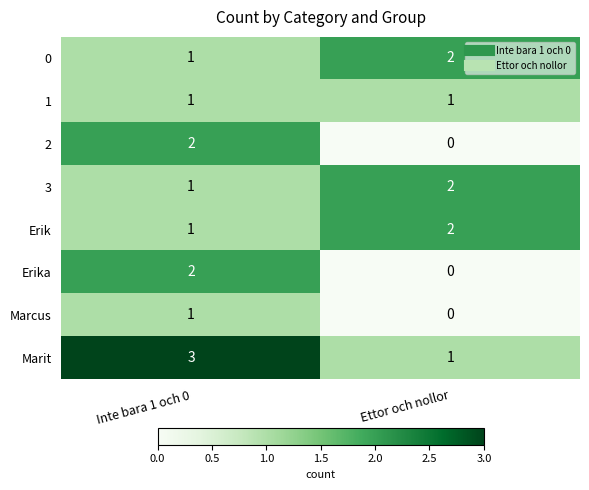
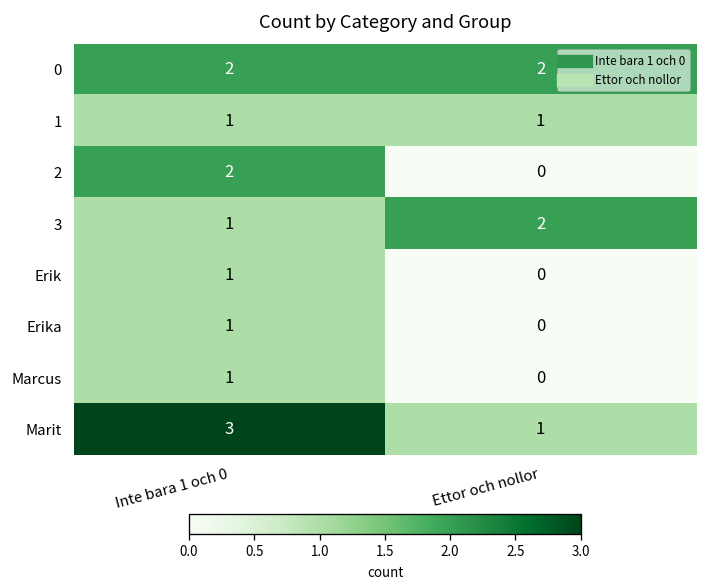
0, Inte bara 1 och 0: 1 -> 2
Erik, Ettor och nollor: 2 -> 0
Erika, Inte bara 1 och 0: 2 -> 1
